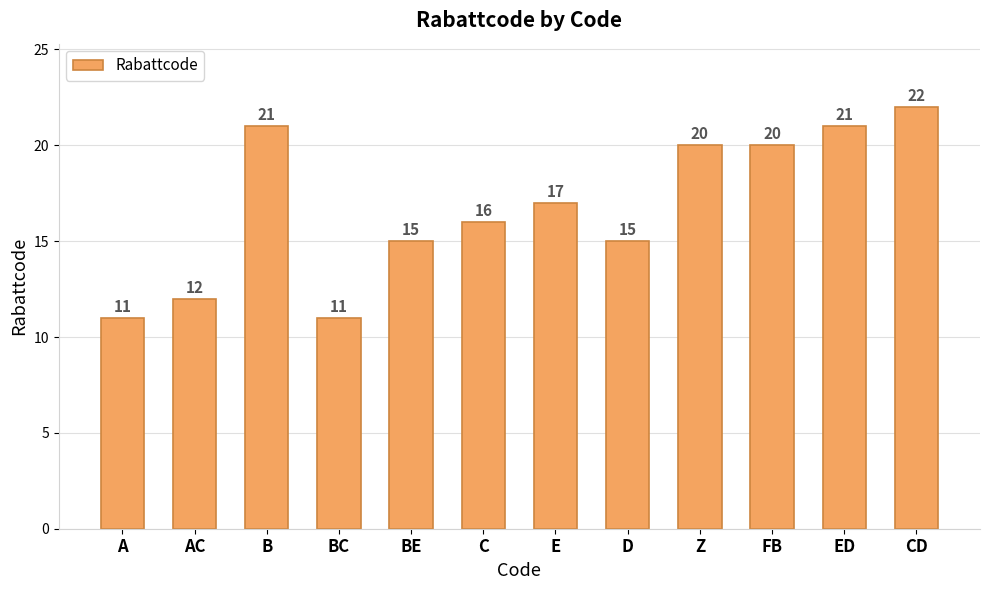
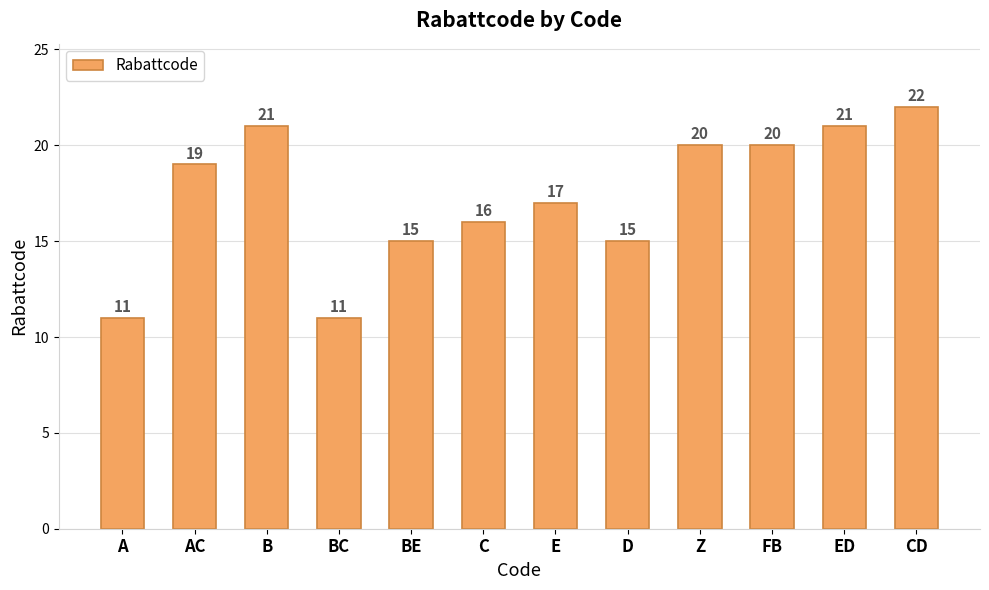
AC: 12 -> 19
